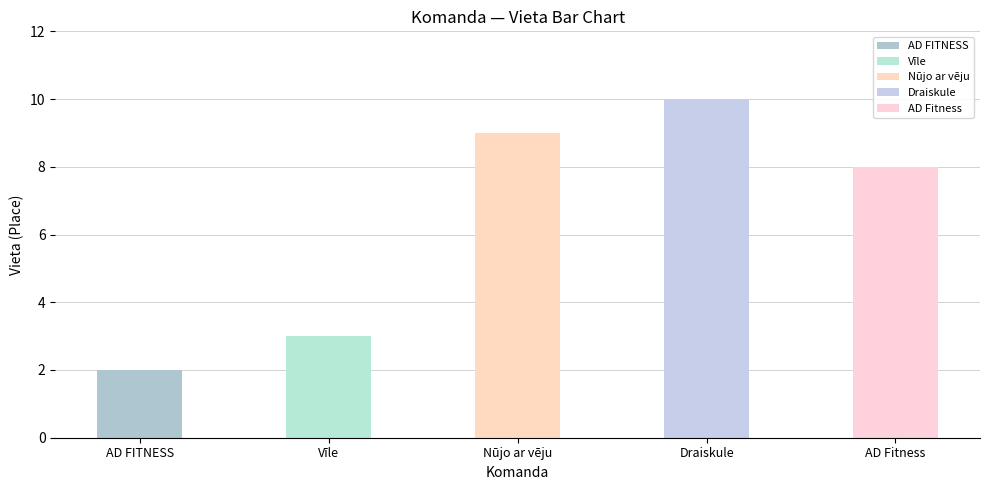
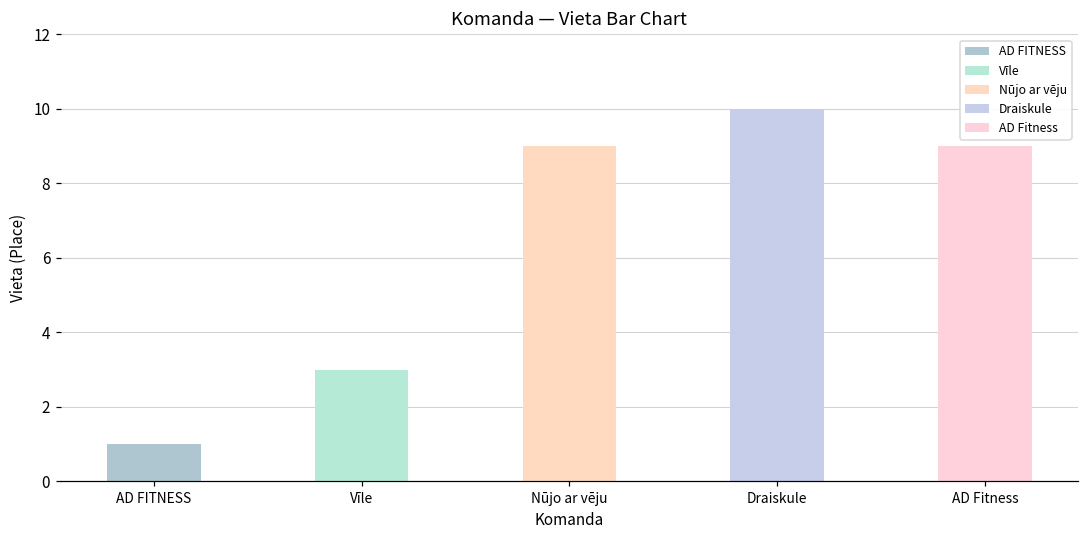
AD FITNESS: 2 -> 1
AD Fitness: 8 -> 9
